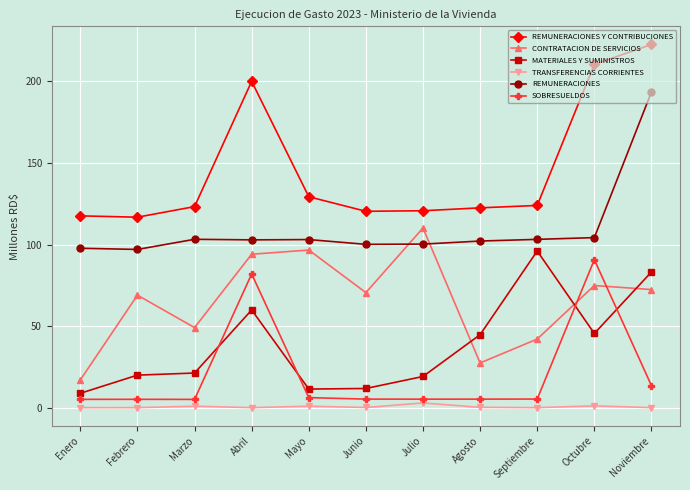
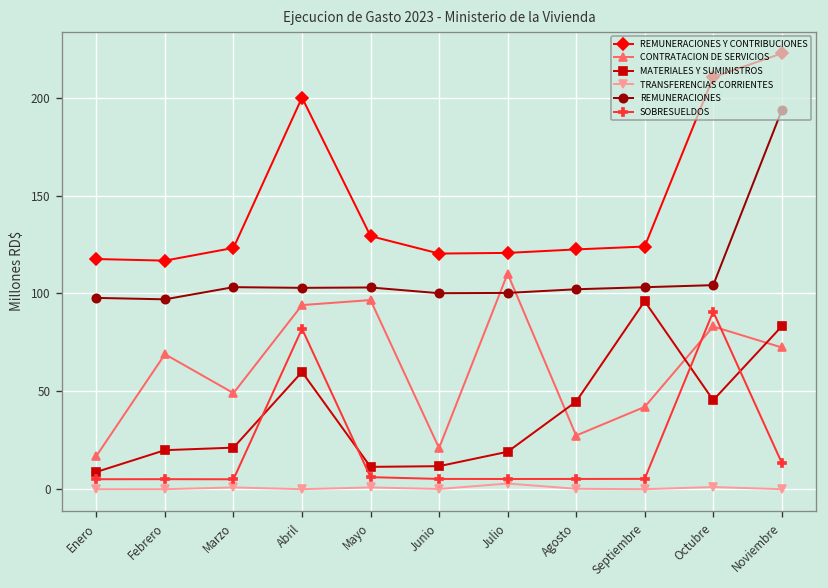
CONTRATACION DE SERVICIOS, Junio: 71 -> 21
CONTRATACION DE SERVICIOS, Octubre: 75 -> 83
